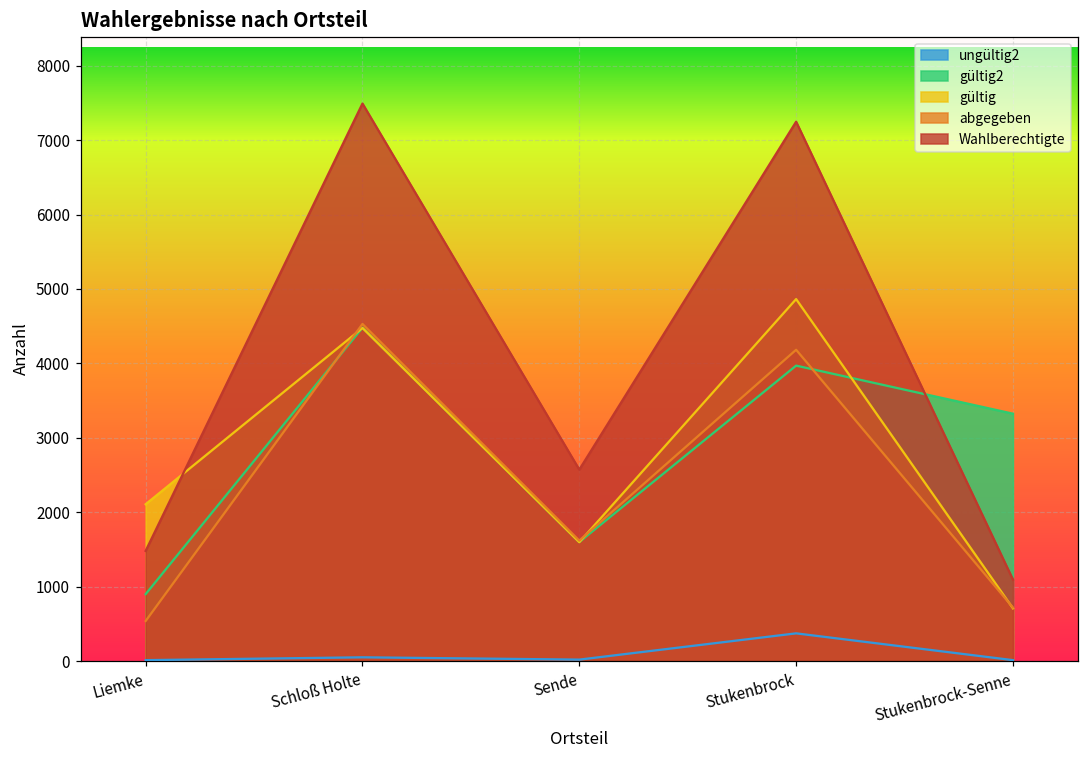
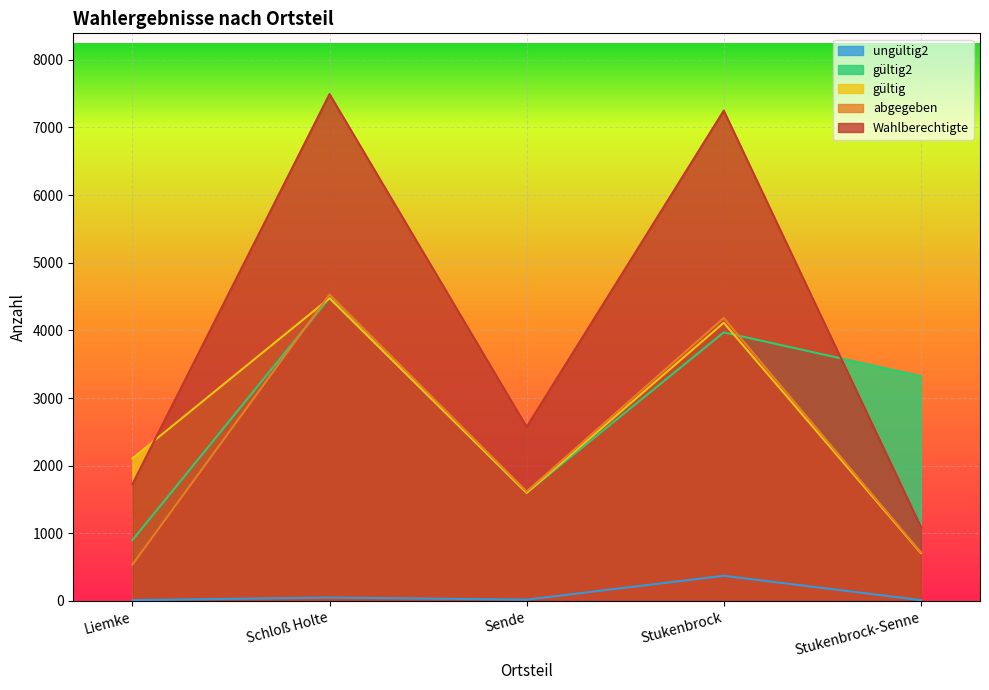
Wahlberechtigte, Liemke: 1500 -> 1700
gültig, Stukenbrock: 4900 -> 4100
